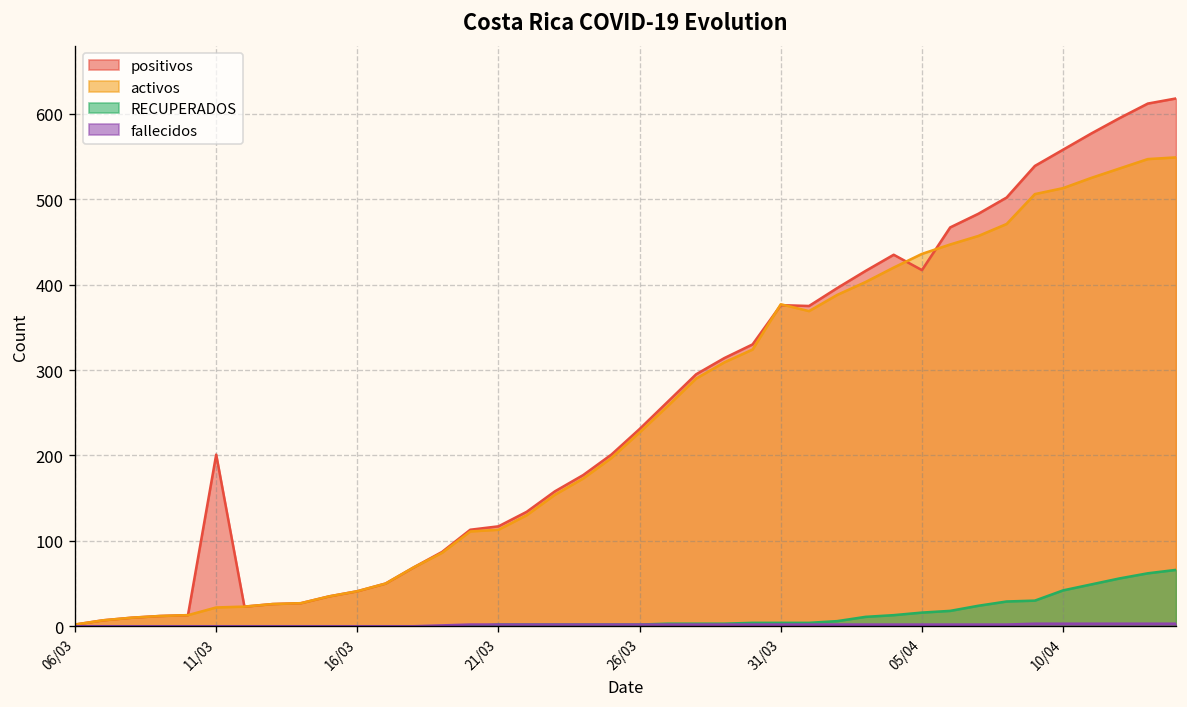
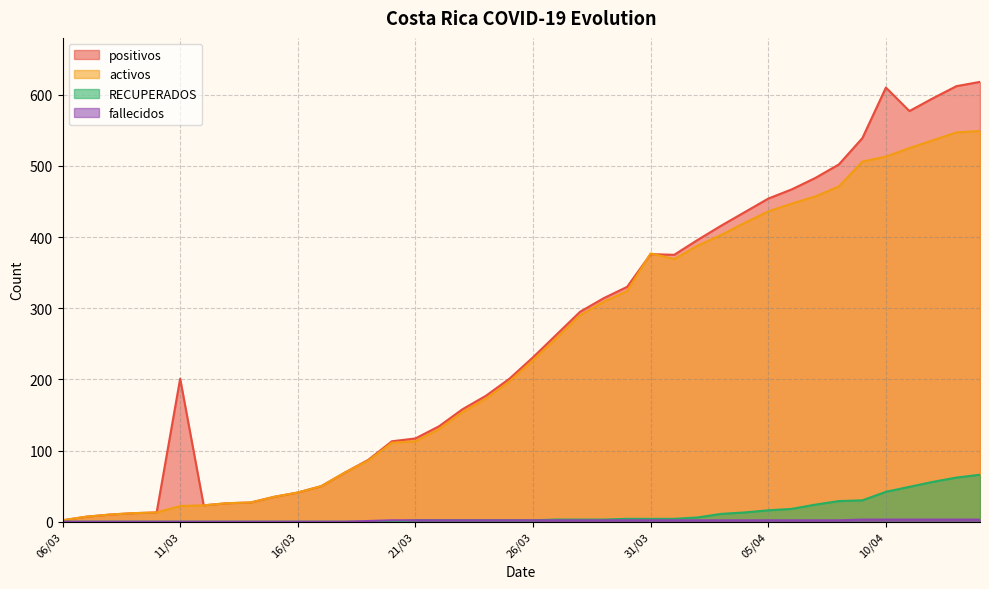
positivos, 05/04: 420 -> 450
positivos, 10/04: 560 -> 610
